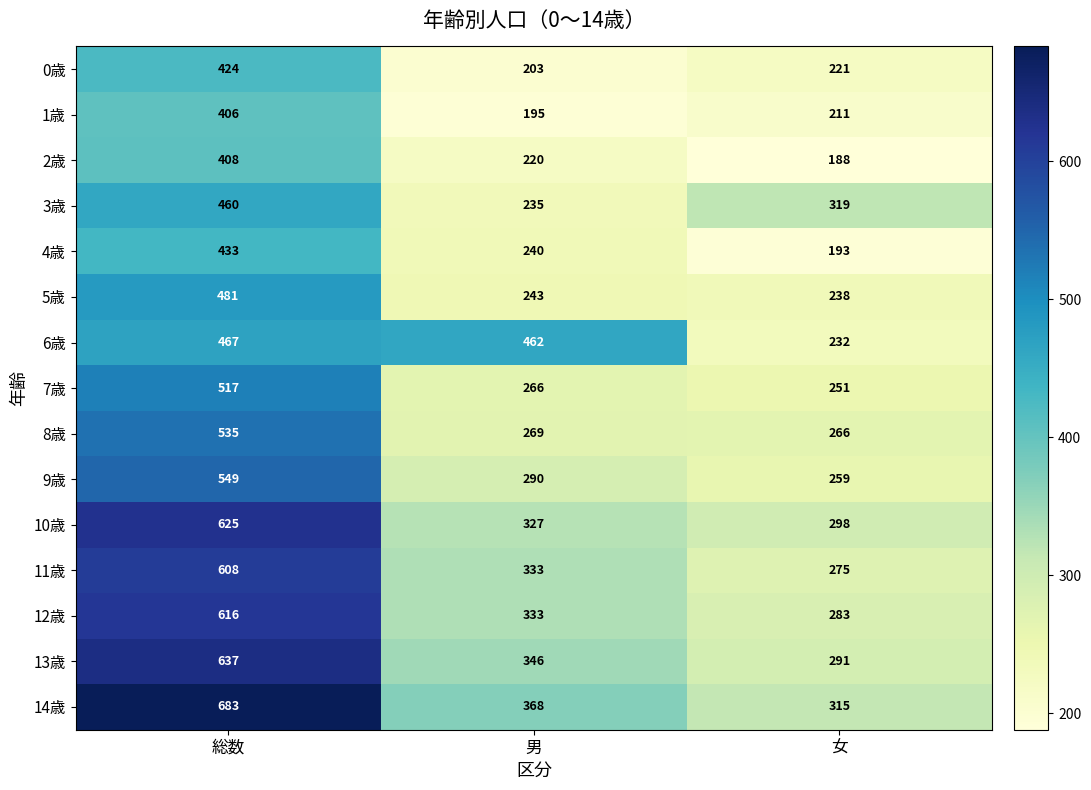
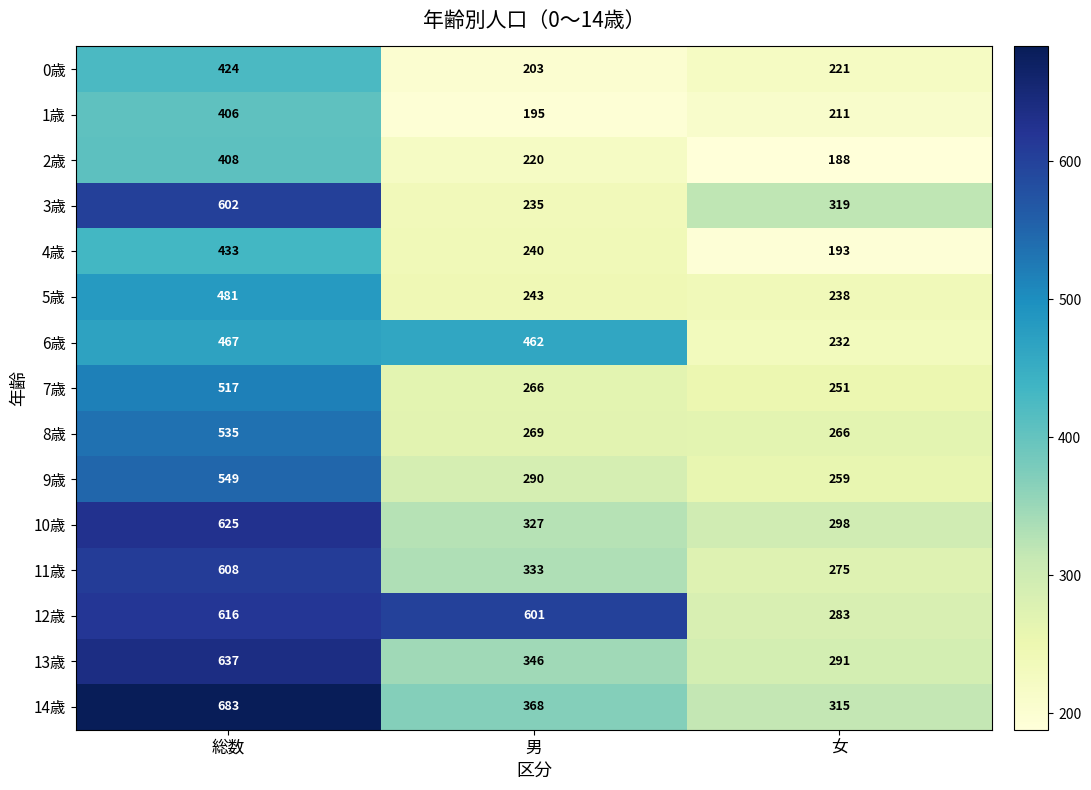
3歳, 総数: 460 -> 602
12歳, 男: 333 -> 601
